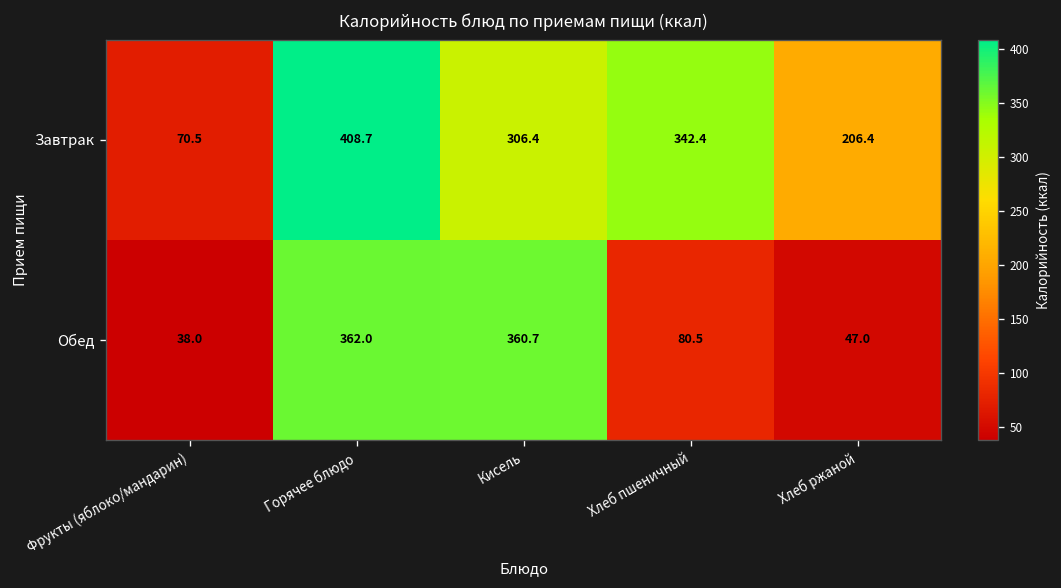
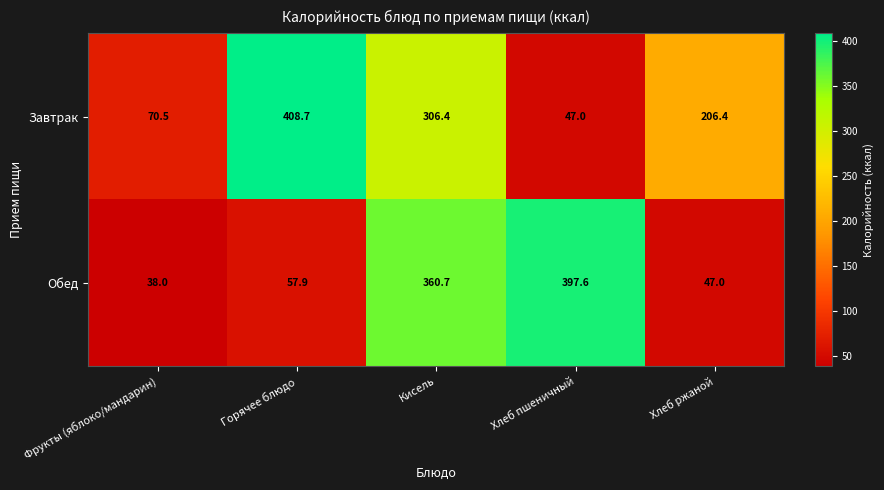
Завтрак, Хлеб пшеничный: 342.4 -> 47.0
Обед, Горячее блюдо: 362.0 -> 57.9
Обед, Хлеб пшеничный: 80.5 -> 397.6
